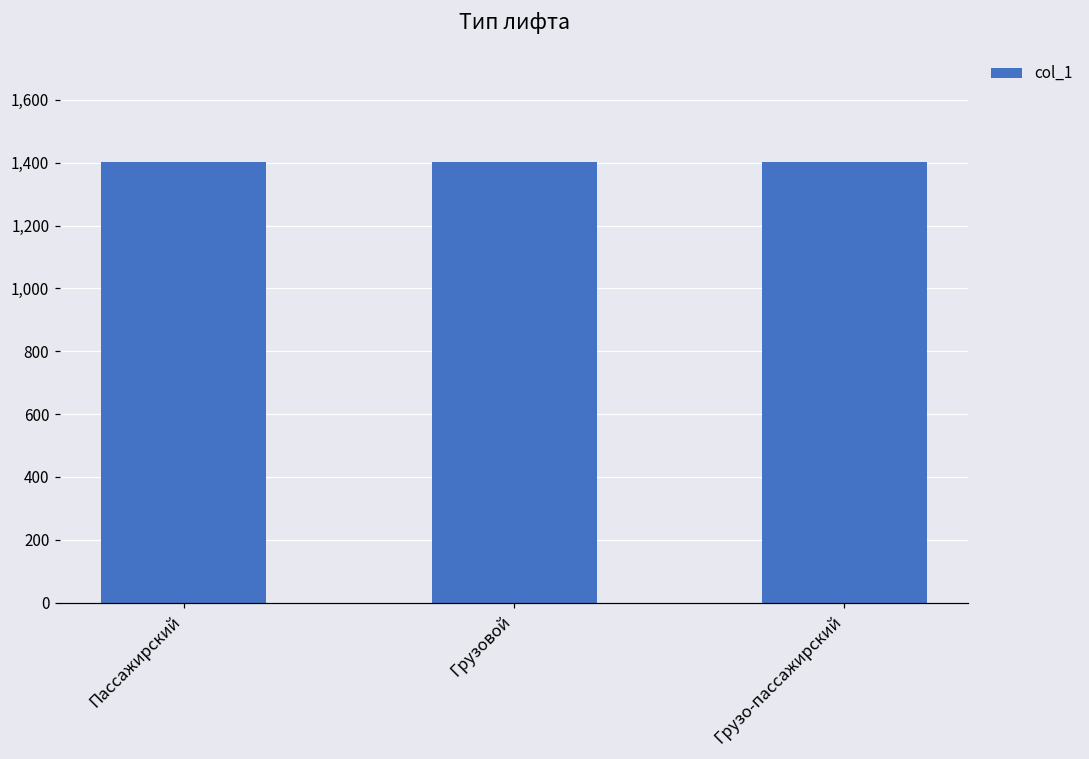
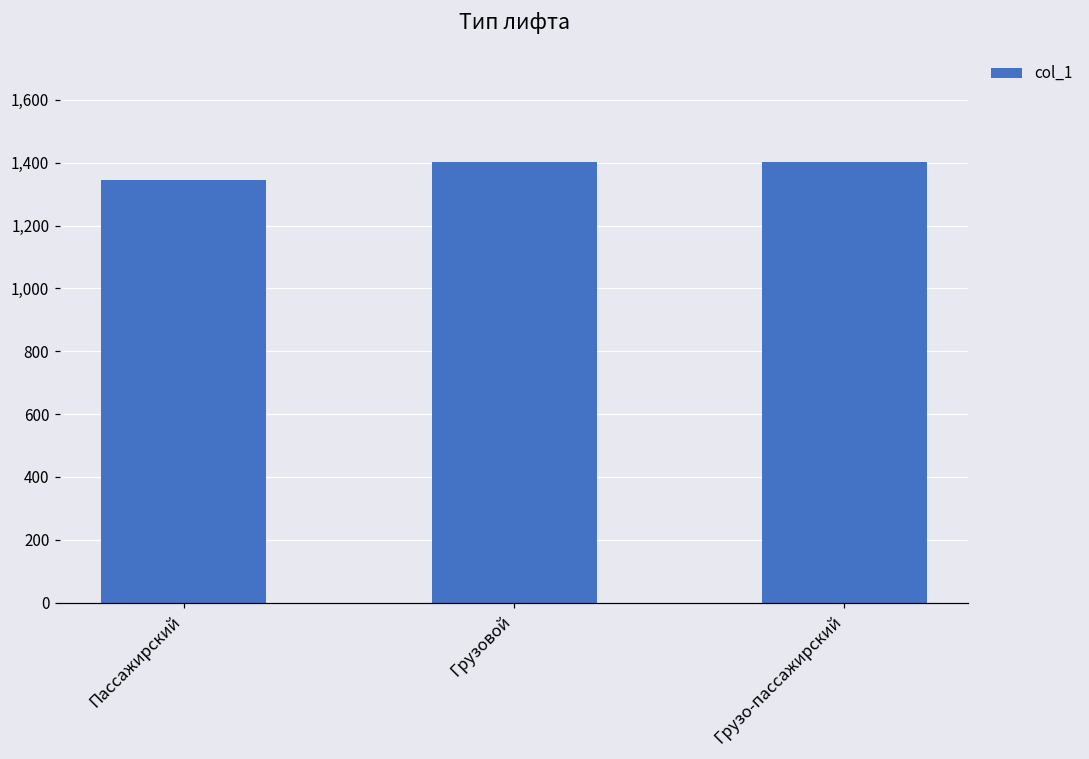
Пассажирский: 1,400 -> 1,350
